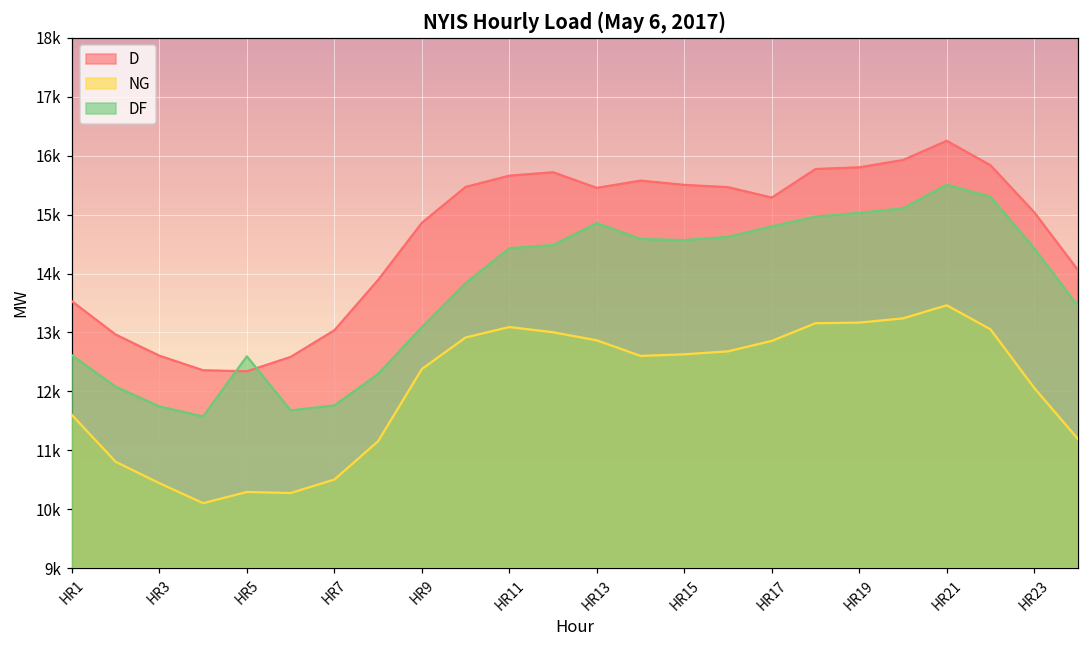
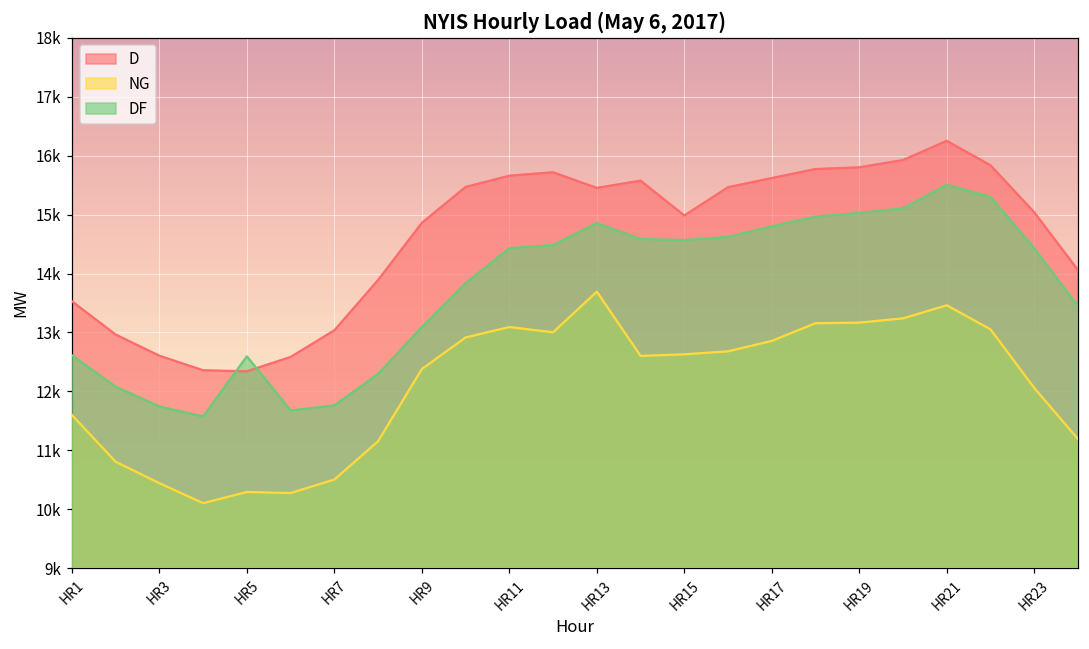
NG, HR13: 12900 -> 13700
D, HR15: 15500 -> 15000
D, HR17: 15300 -> 15600
